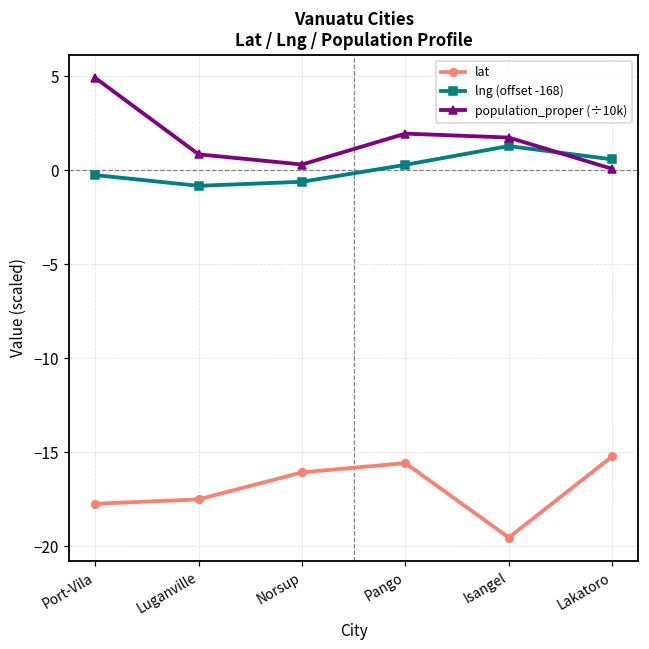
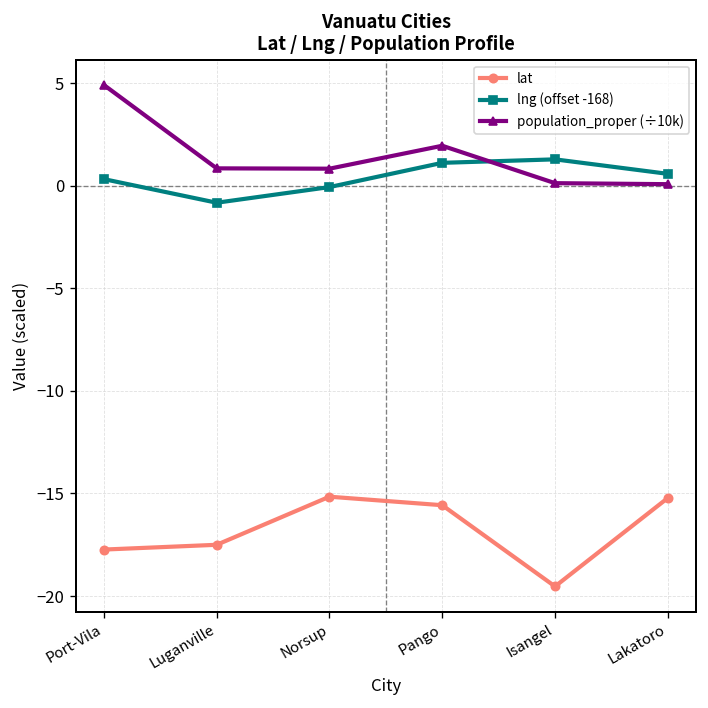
lng (offset -168), Port-Vila: -0.3 -> 0.3
lat, Norsup: -16.1 -> -15.2
lng (offset -168), Norsup: -0.6 -> -0.1
population_proper (÷10k), Norsup: 0.3 -> 0.8
lng (offset -168), Pango: 0.3 -> 1.1
population_proper (÷10k), Isangel: 1.7 -> 0.1
